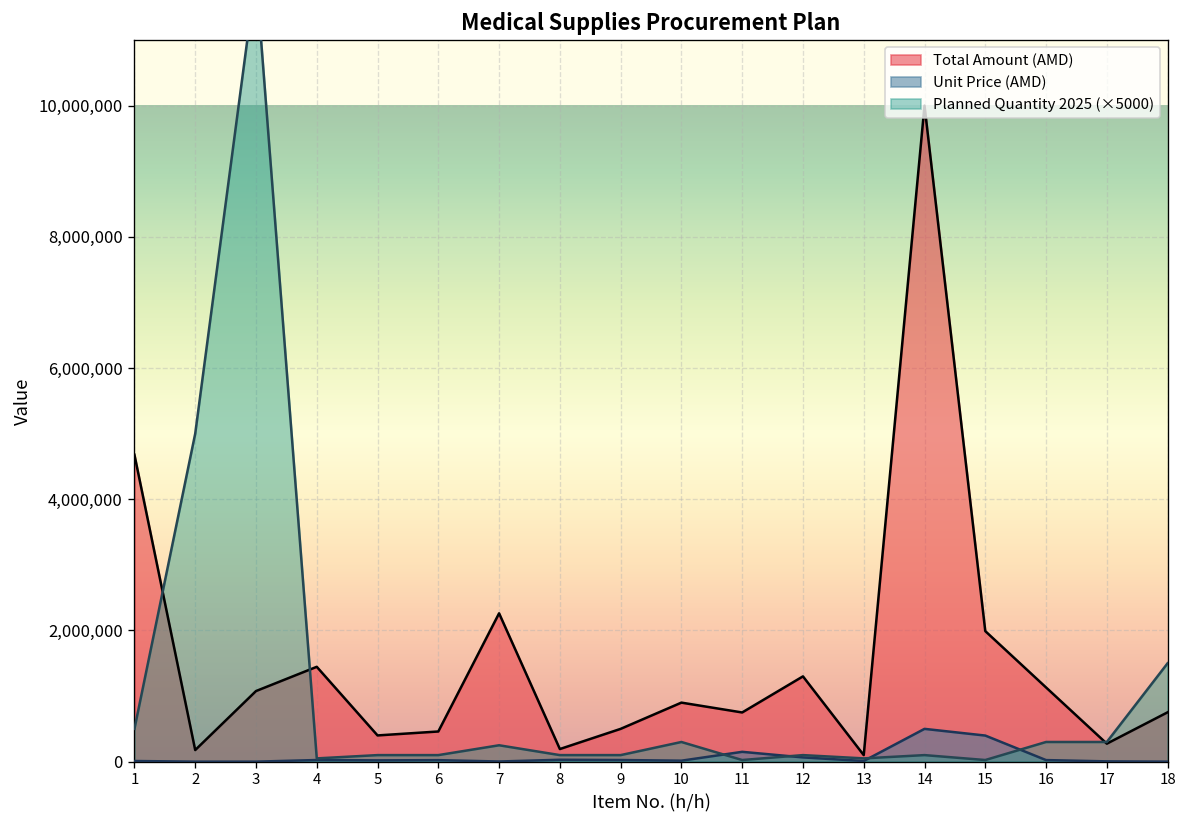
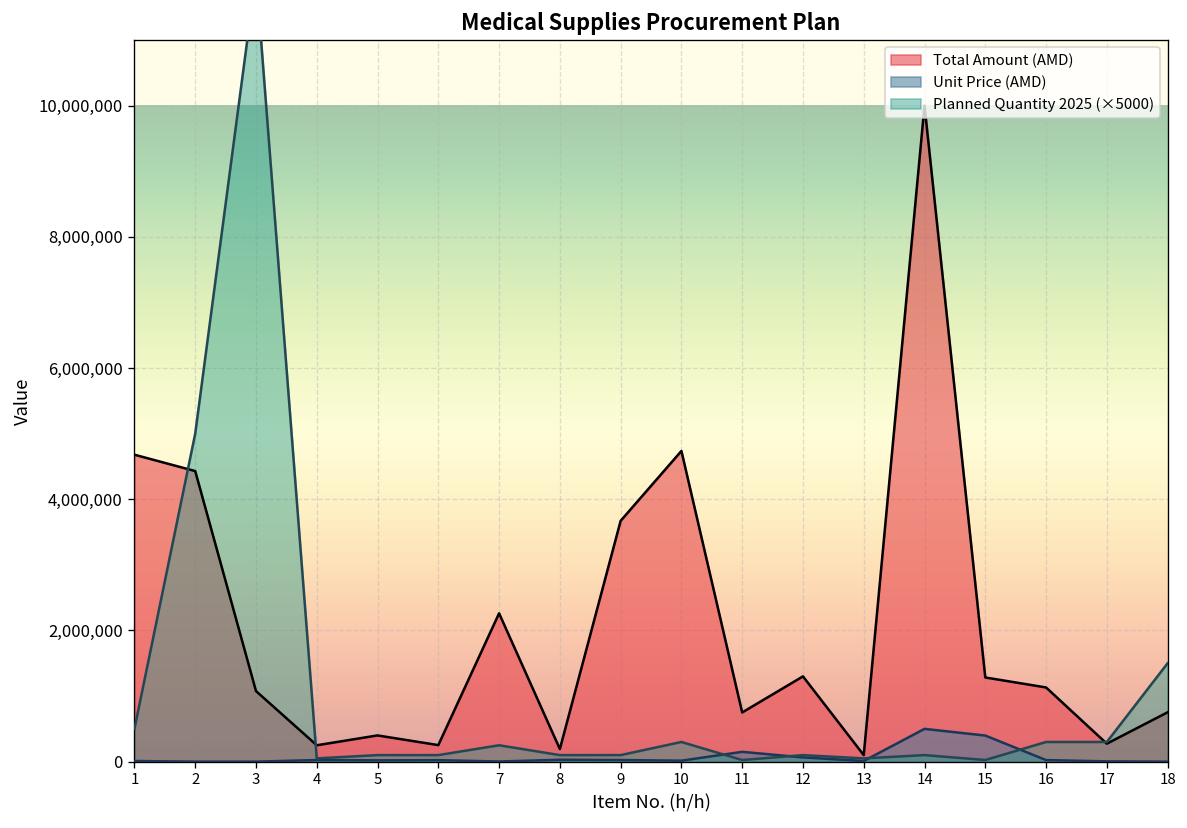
Total Amount (AMD), 2: 200,000 -> 4,400,000
Total Amount (AMD), 4: 1,400,000 -> 300,000
Total Amount (AMD), 6: 500,000 -> 300,000
Total Amount (AMD), 9: 500,000 -> 3,700,000
Total Amount (AMD), 10: 900,000 -> 4,700,000
Total Amount (AMD), 15: 2,000,000 -> 1,300,000
